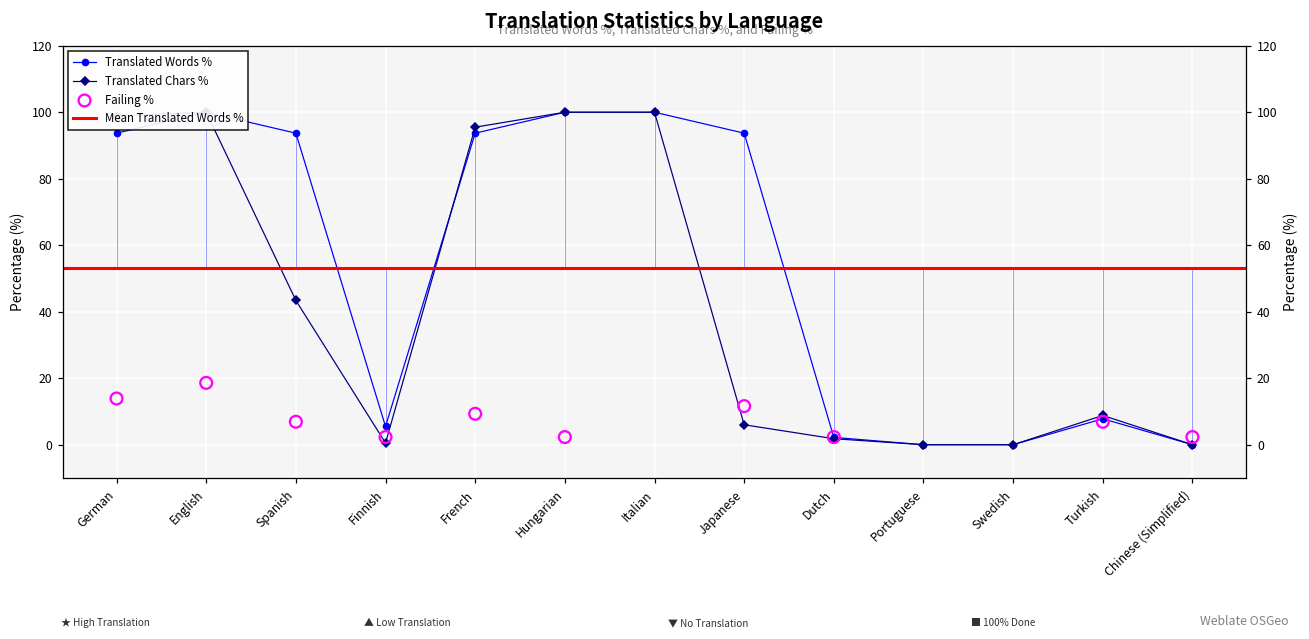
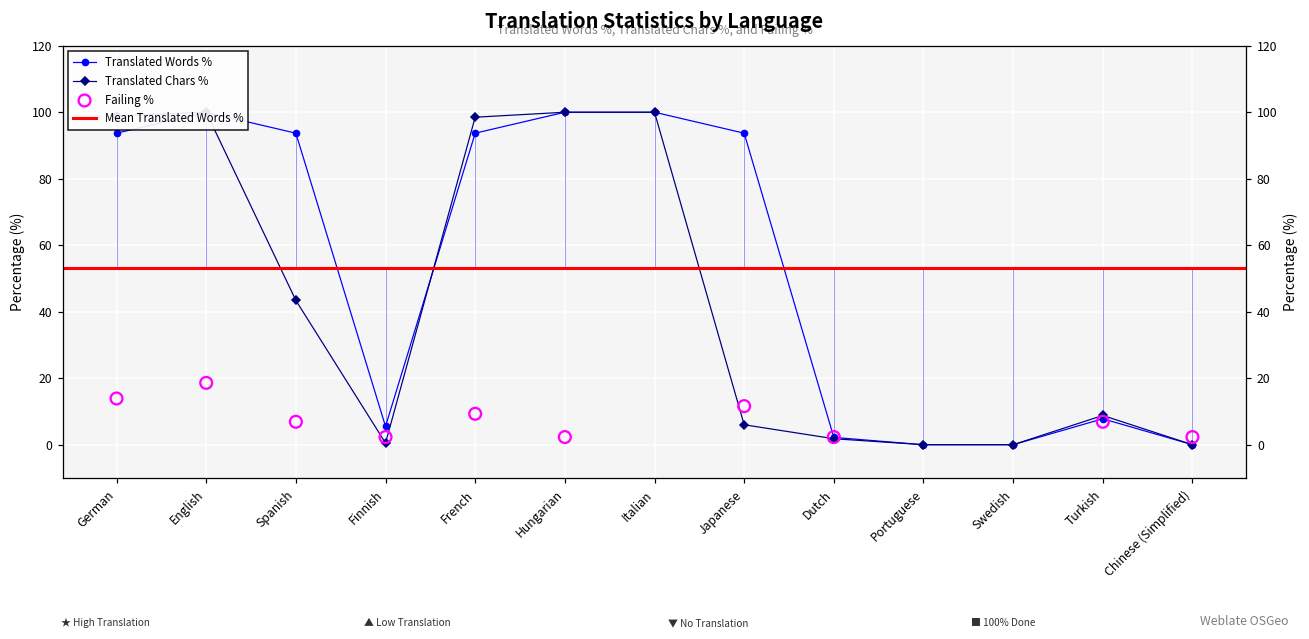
Translated Chars %, French: 96 -> 99
